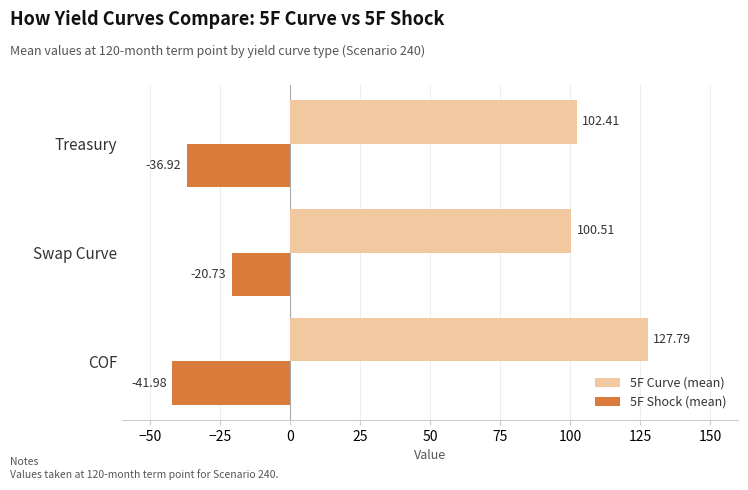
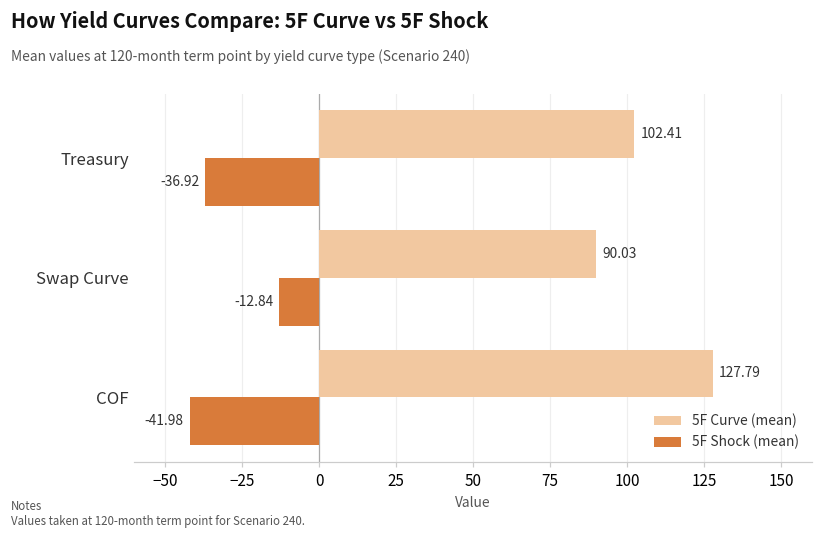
5F Curve (mean), Swap Curve: 100.51 -> 90.03
5F Shock (mean), Swap Curve: -20.73 -> -12.84
